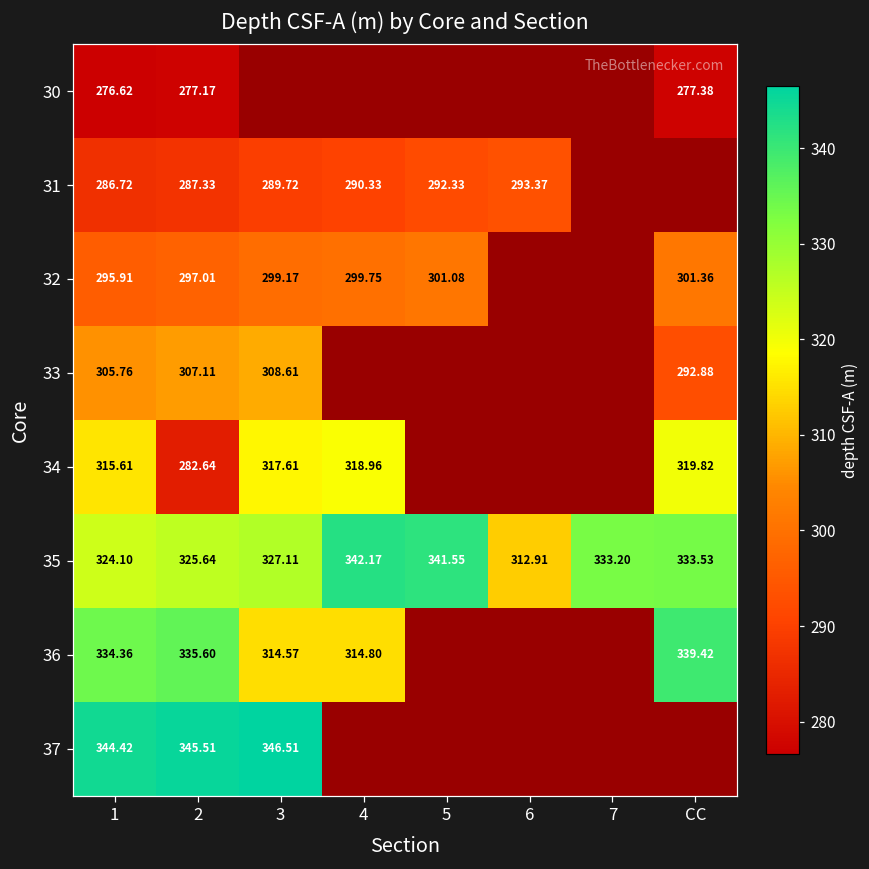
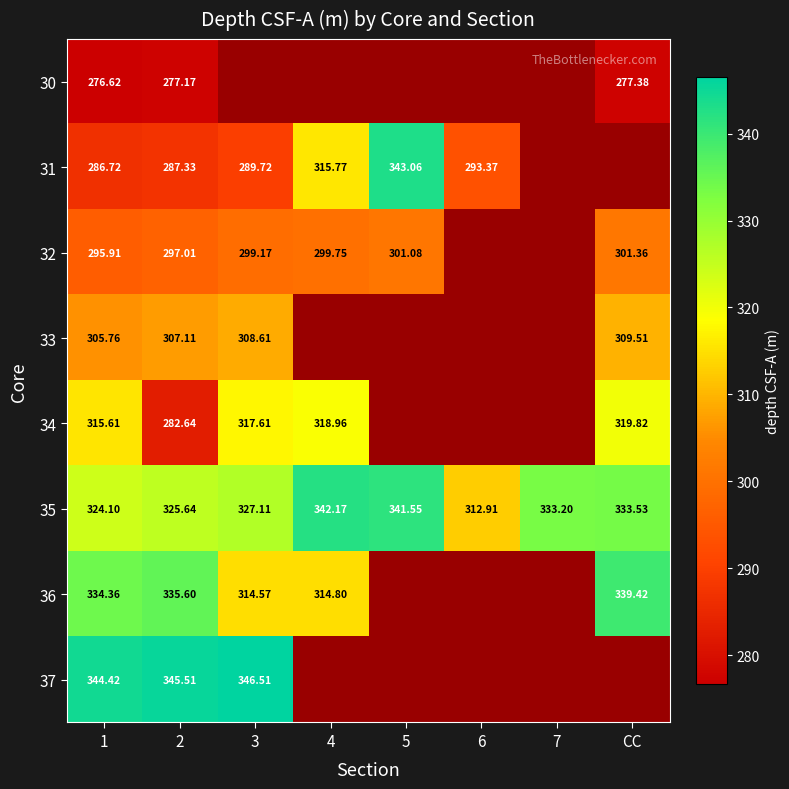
31, 4: 290.33 -> 315.77
31, 5: 292.33 -> 343.06
33, CC: 292.88 -> 309.51
